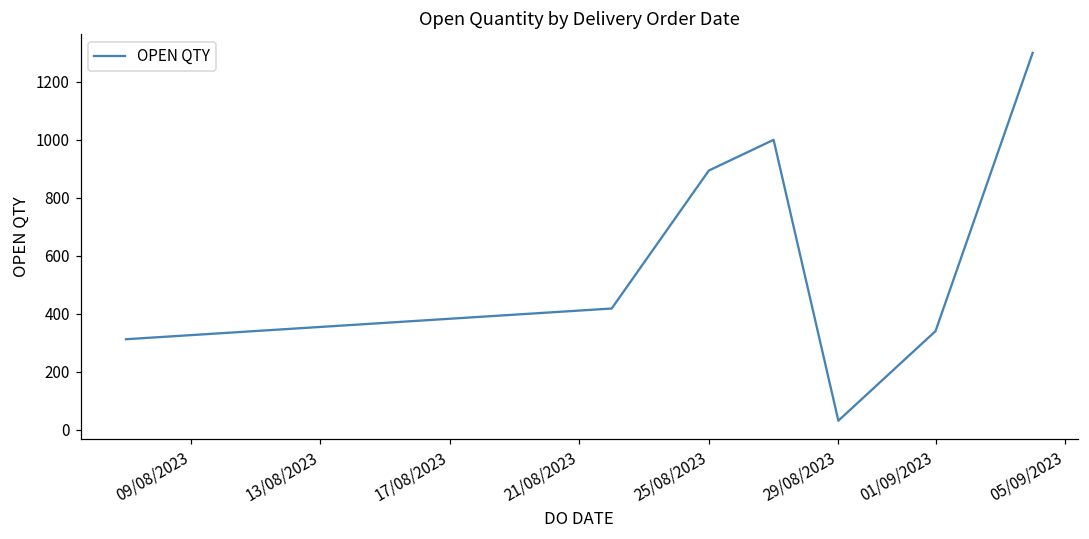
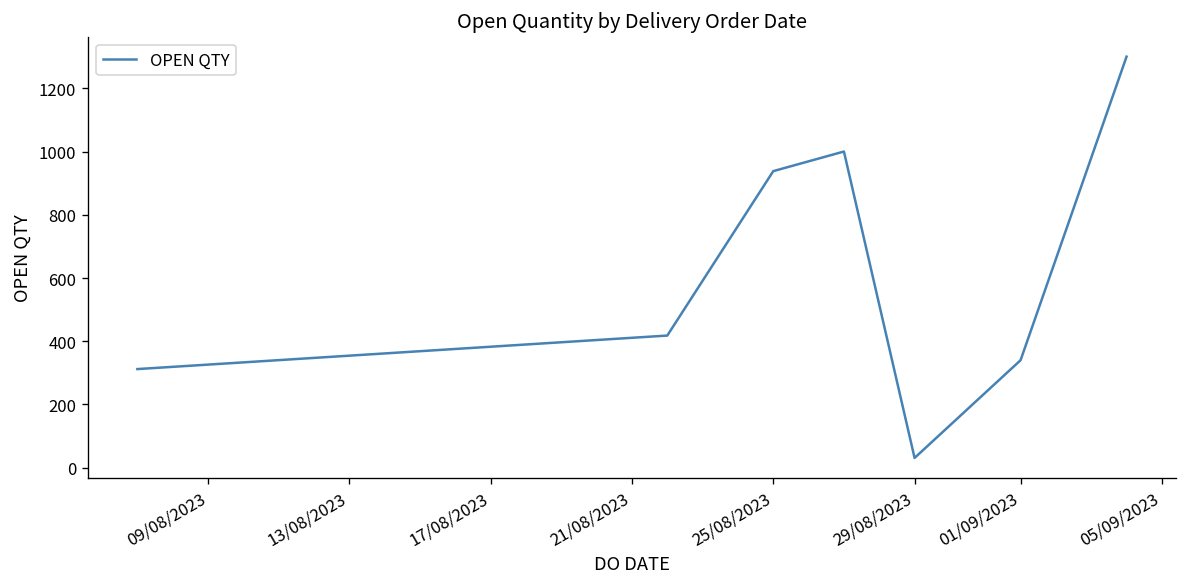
25/08/2023: 890 -> 940
